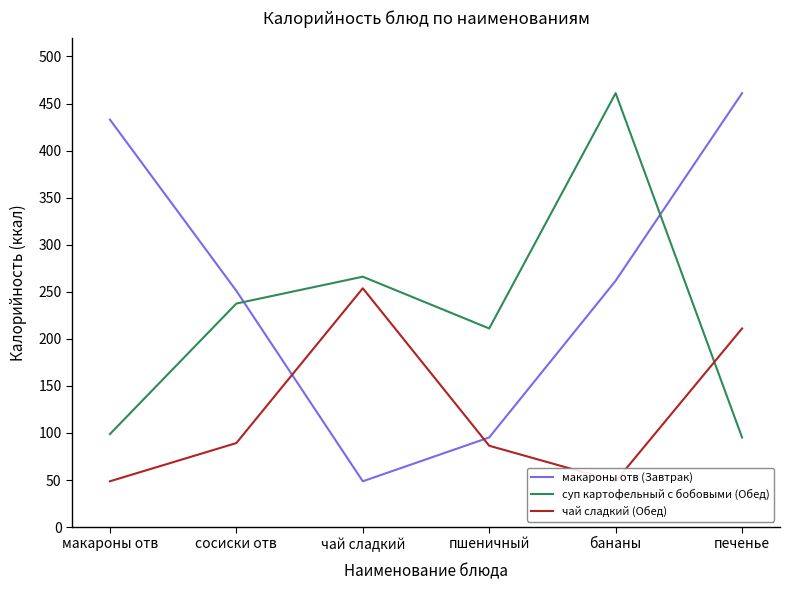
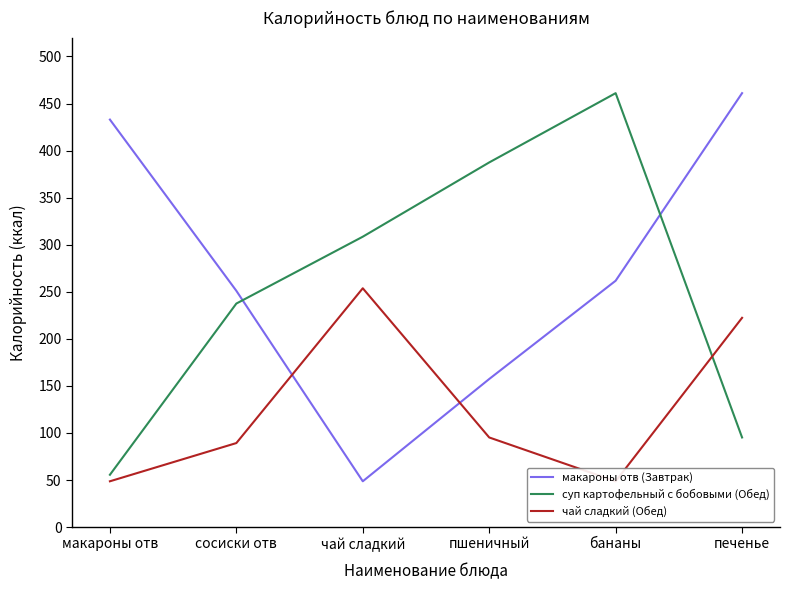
суп картофельный с бобовыми (Обед), макароны отв: 100 -> 60
суп картофельный с бобовыми (Обед), чай сладкий: 270 -> 310
макароны отв (Завтрак), пшеничный: 100 -> 160
суп картофельный с бобовыми (Обед), пшеничный: 210 -> 390
чай сладкий (Обед), пшеничный: 90 -> 100
чай сладкий (Обед), печенье: 210 -> 220
